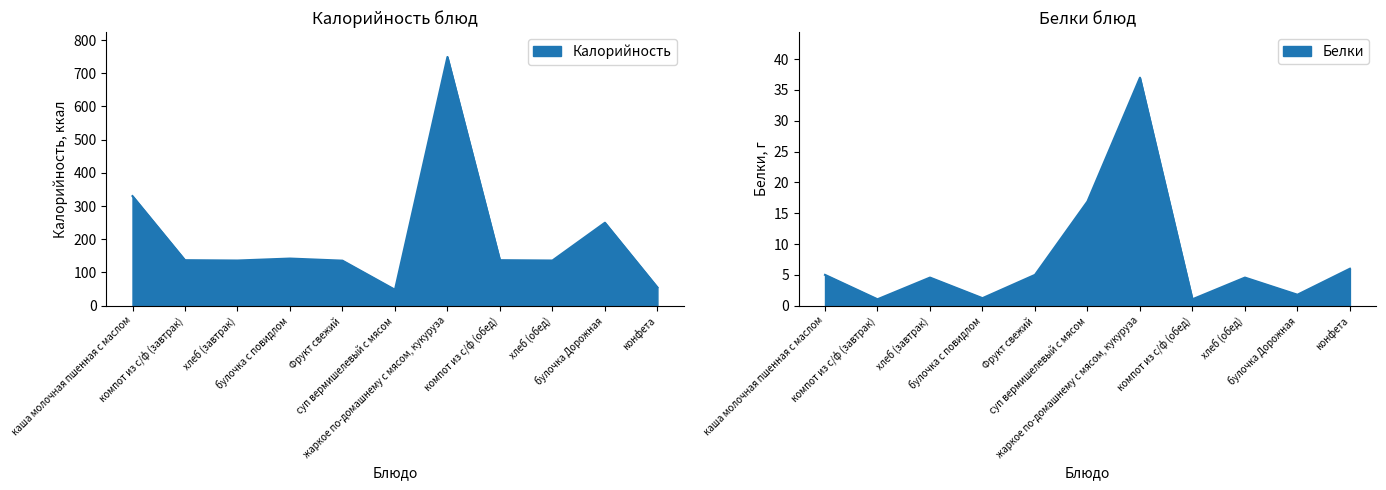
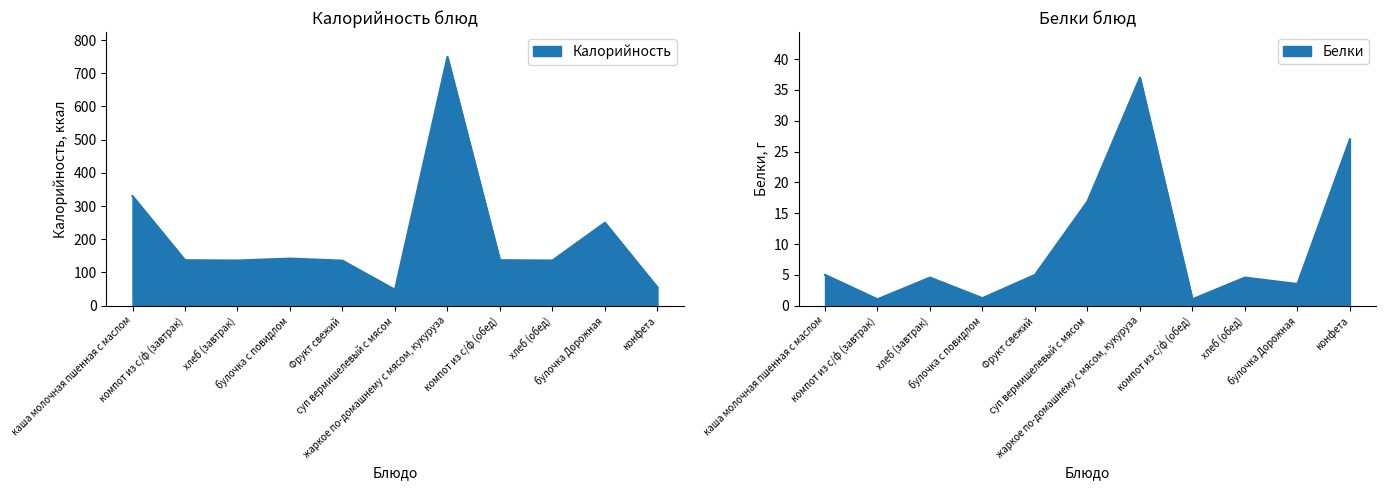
Белки блюд, булочка Дорожная: 2 -> 4
Белки блюд, конфета: 6 -> 27
